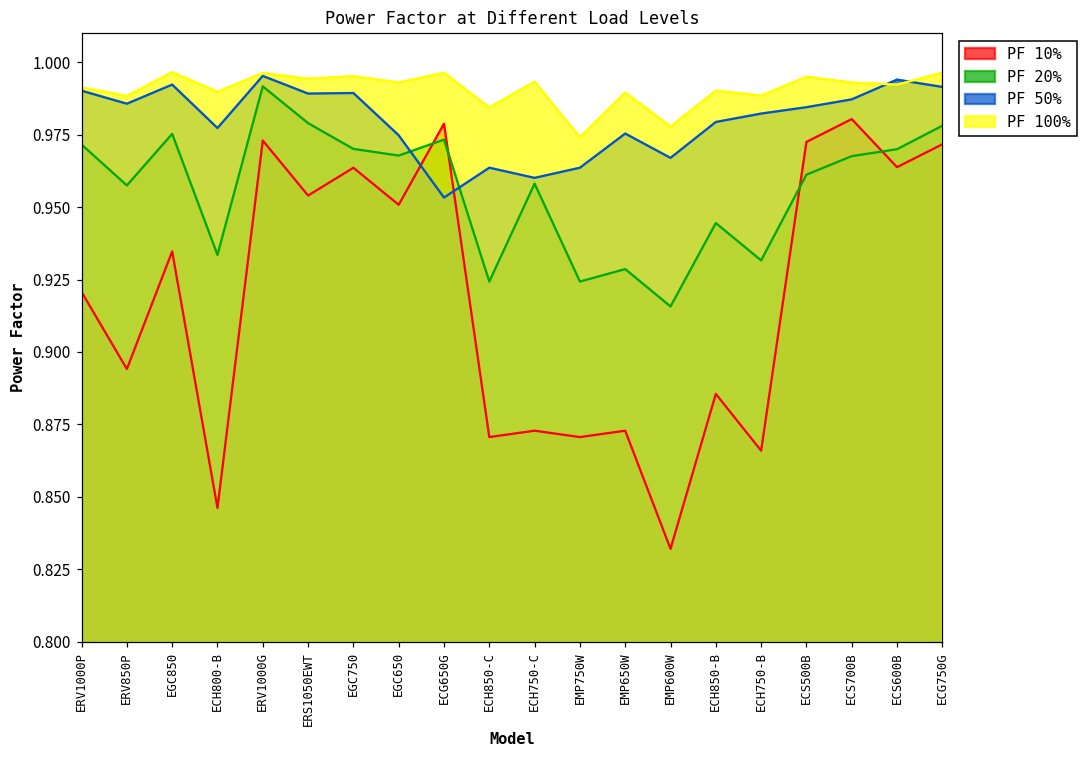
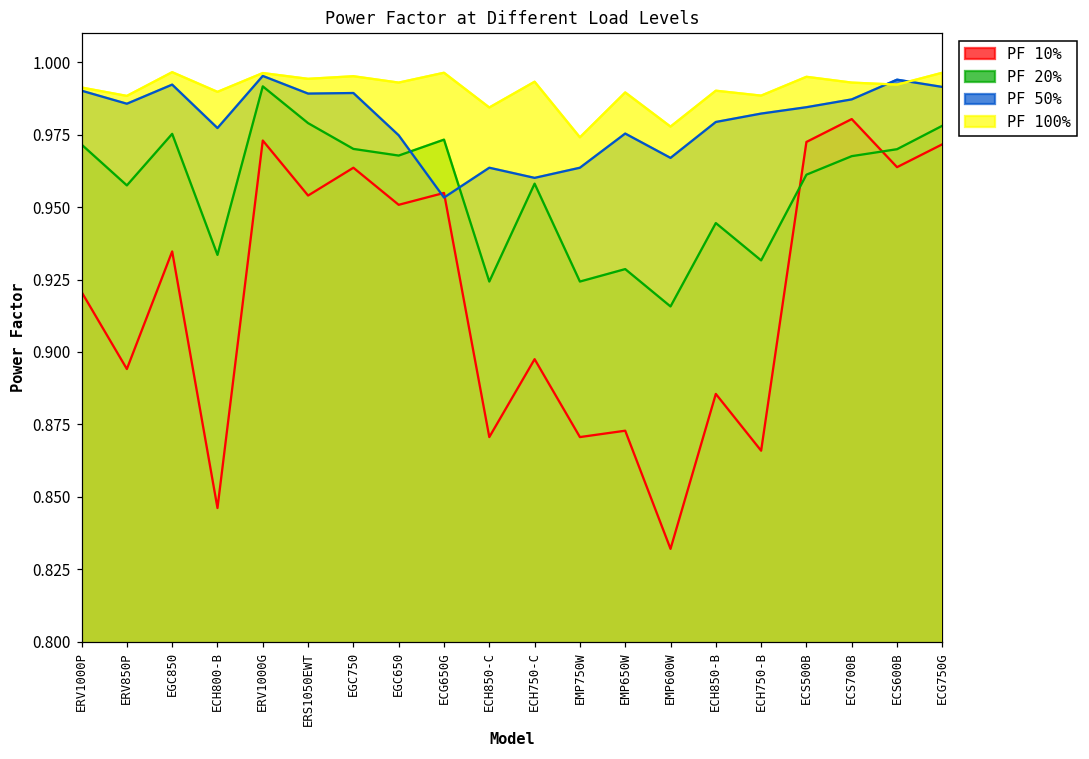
PF 10%, ECG650G: 0.979 -> 0.955
PF 10%, ECH750-C: 0.873 -> 0.898
